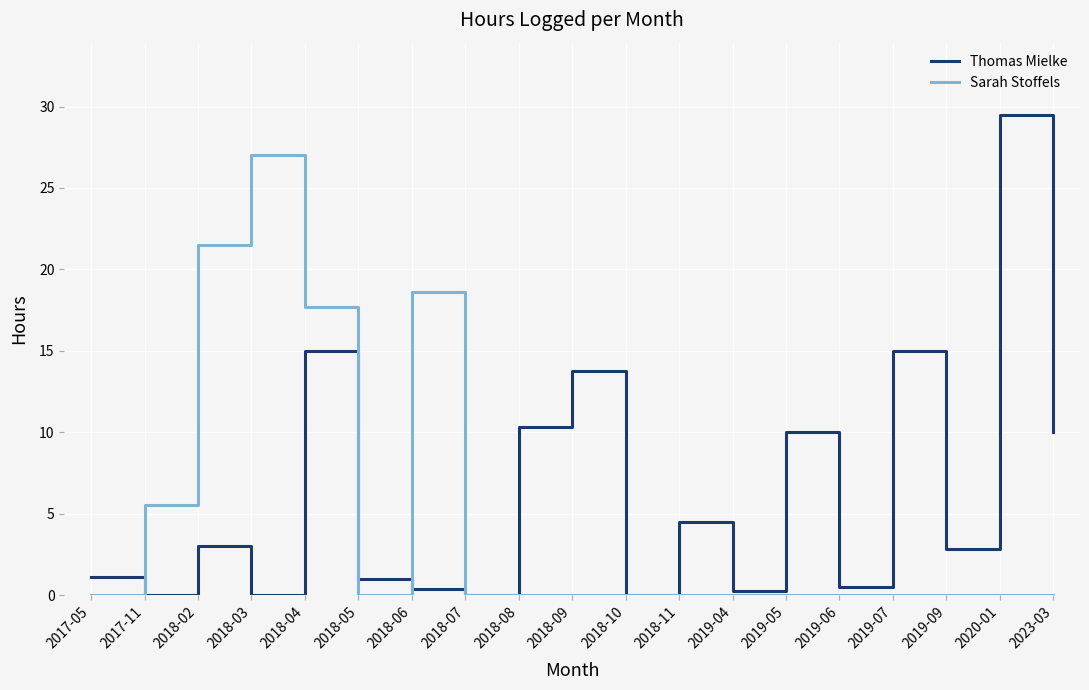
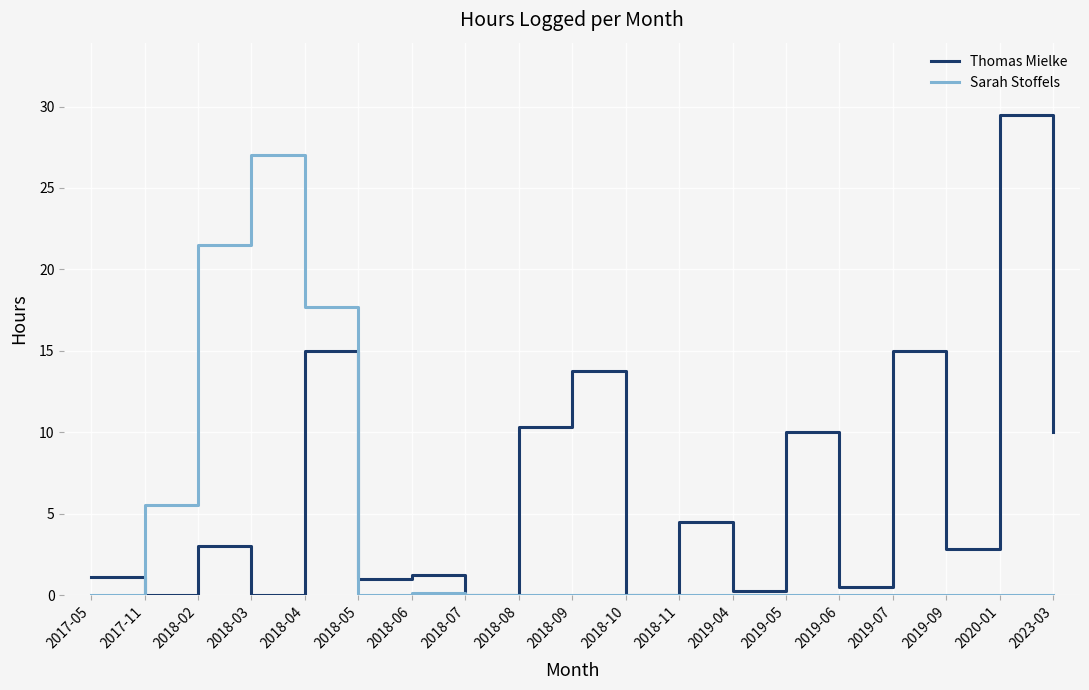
Thomas Mielke, 2018-06: 0.4 -> 1.2
Sarah Stoffels, 2018-06: 18.6 -> 0.1
